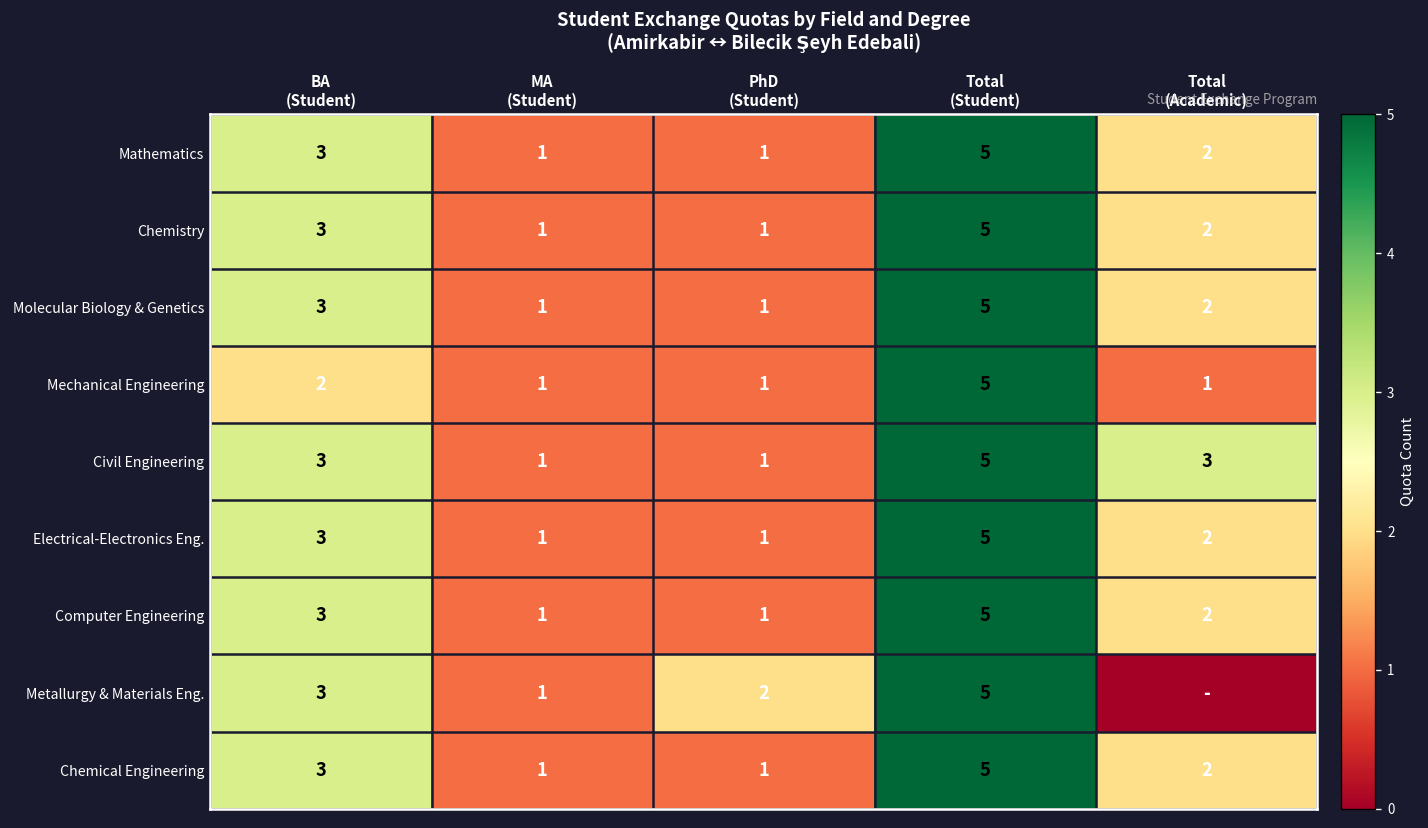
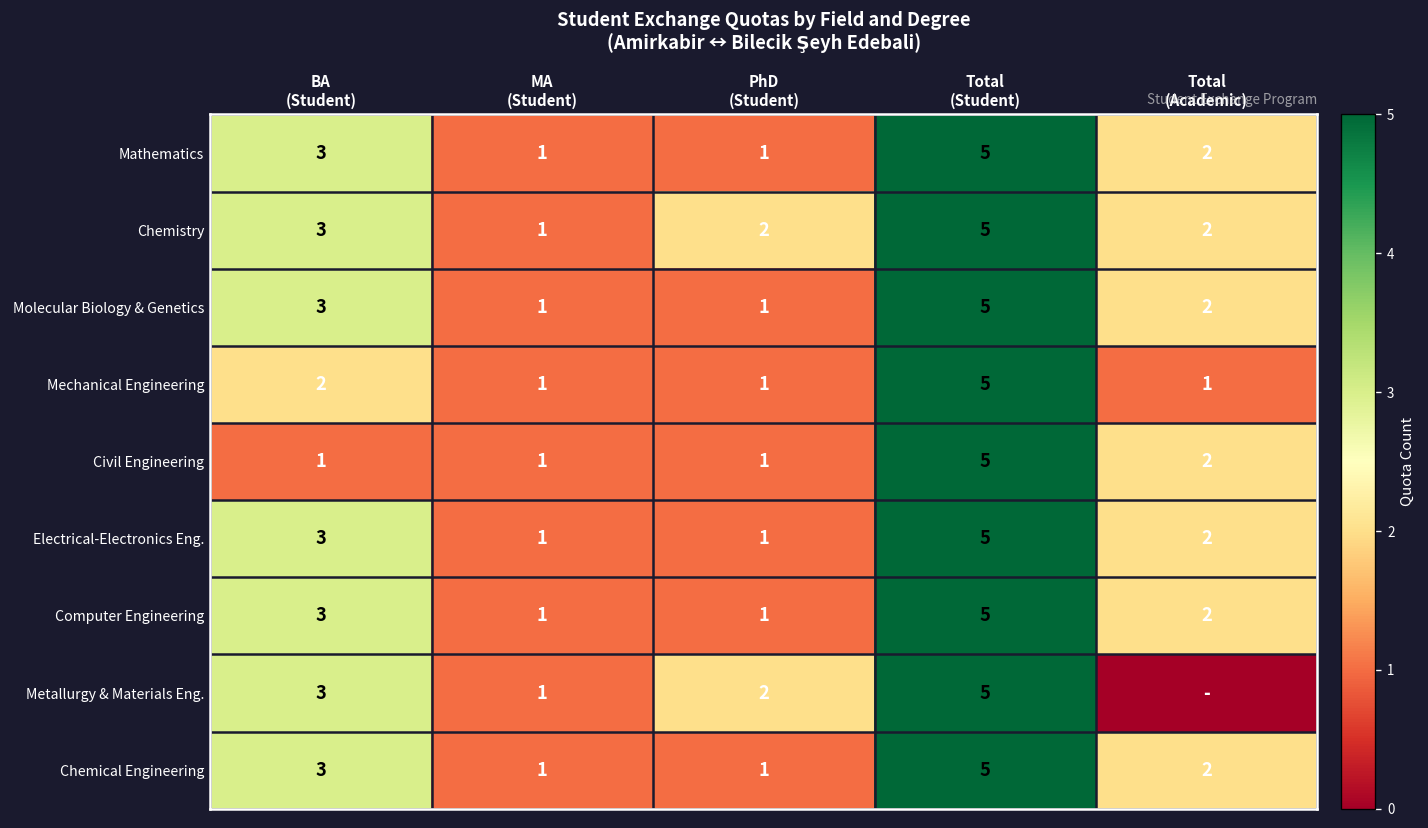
Chemistry, PhD (Student): 1 -> 2
Civil Engineering, BA (Student): 3 -> 1
Civil Engineering, Total (Academic): 3 -> 2
